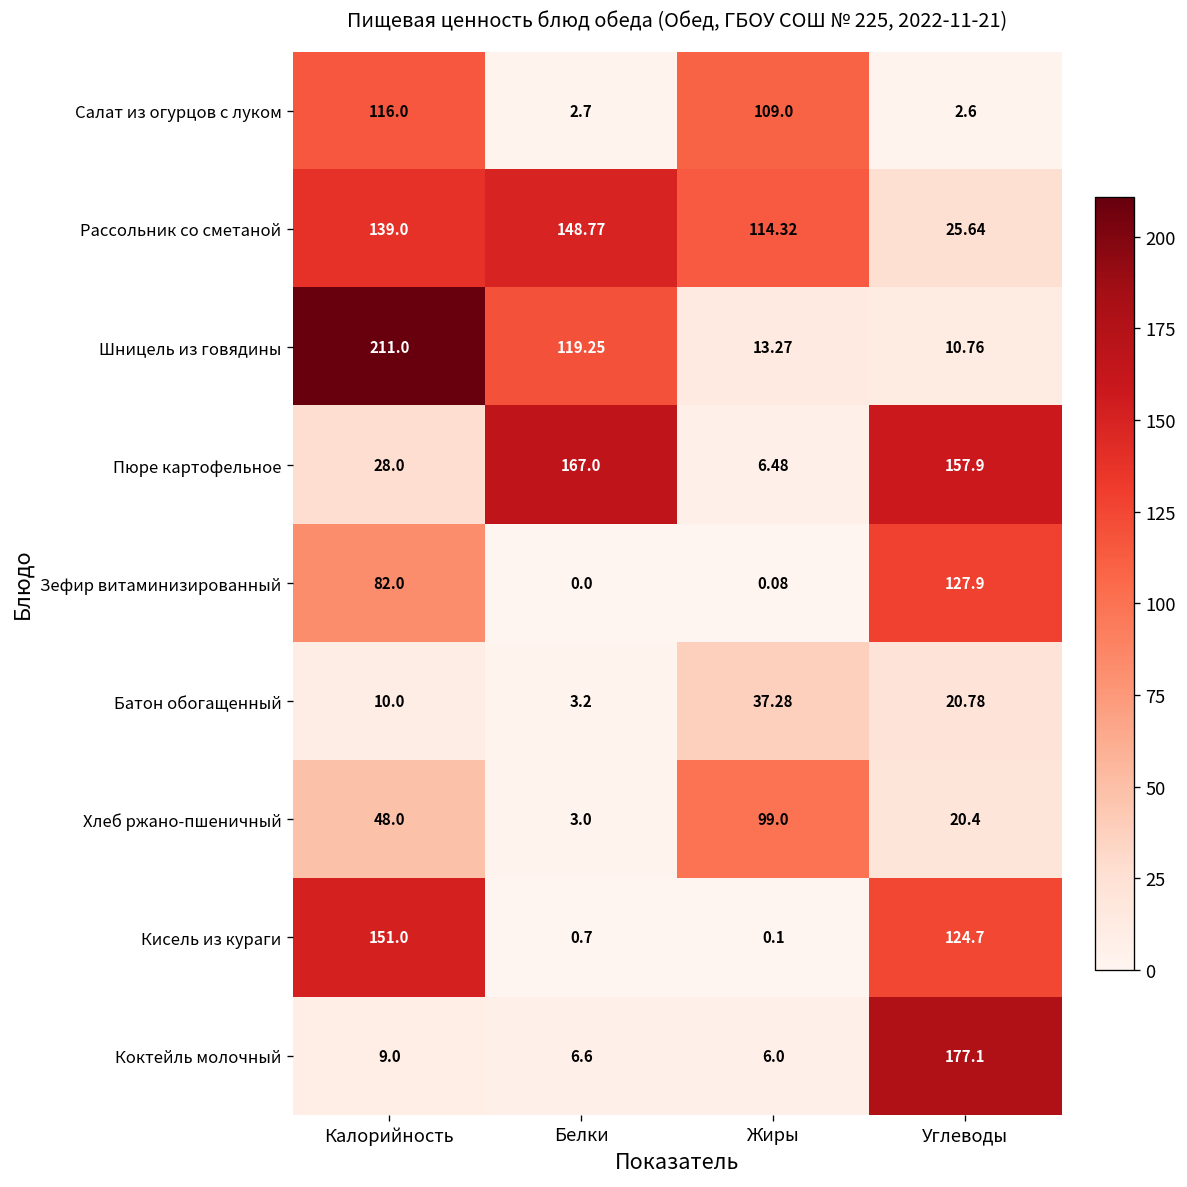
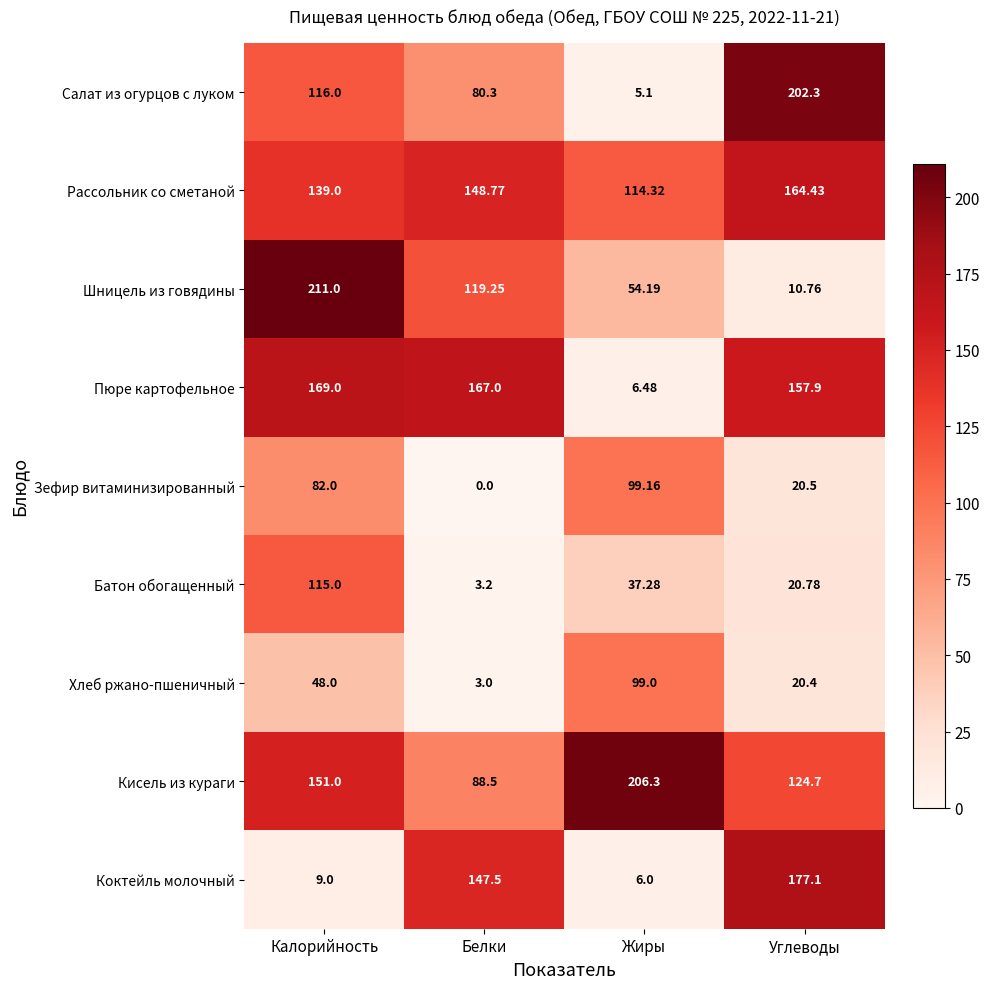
Салат из огурцов с луком, Белки: 2.7 -> 80.3
Салат из огурцов с луком, Жиры: 109.0 -> 5.1
Салат из огурцов с луком, Углеводы: 2.6 -> 202.3
Рассольник со сметаной, Углеводы: 25.64 -> 164.43
Шницель из говядины, Жиры: 13.27 -> 54.19
Пюре картофельное, Калорийность: 28.0 -> 169.0
Зефир витаминизированный, Жиры: 0.08 -> 99.16
Зефир витаминизированный, Углеводы: 127.9 -> 20.5
Батон обогащенный, Калорийность: 10.0 -> 115.0
Кисель из кураги, Белки: 0.7 -> 88.5
Кисель из кураги, Жиры: 0.1 -> 206.3
Коктейль молочный, Белки: 6.6 -> 147.5
